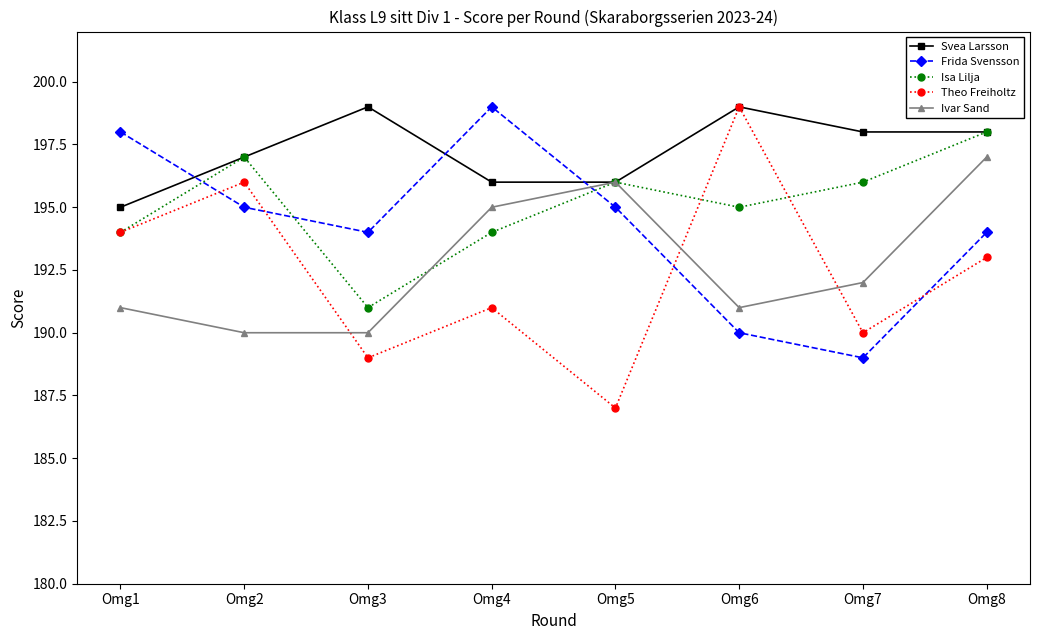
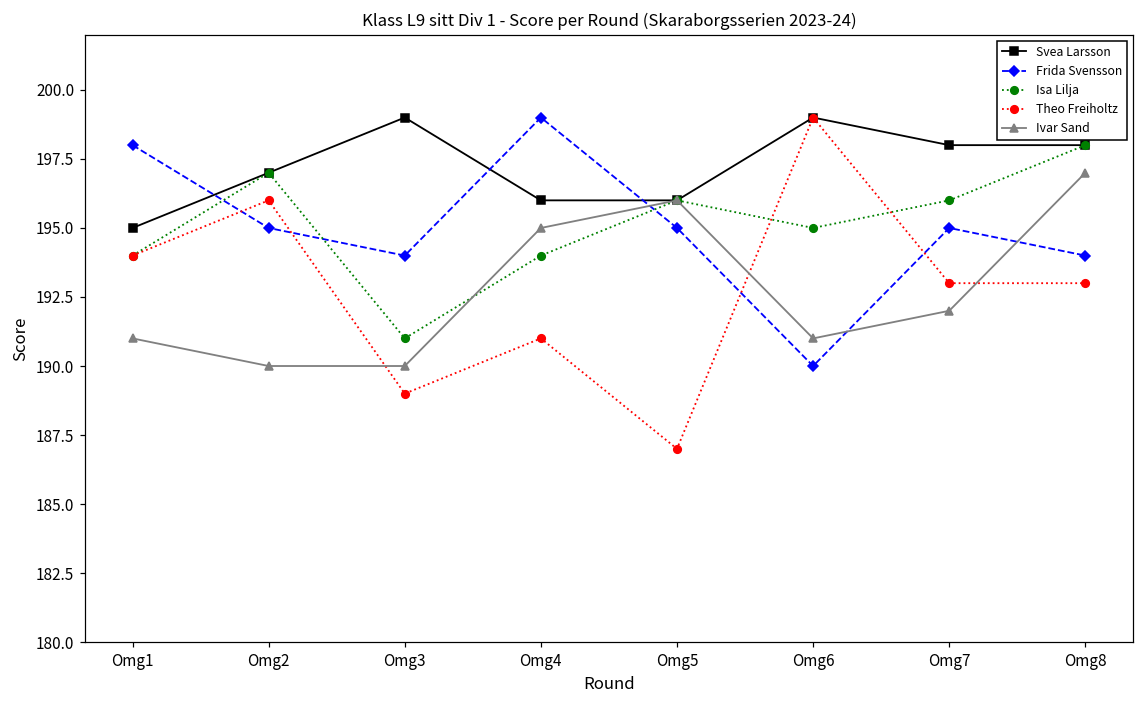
Frida Svensson, Omg7: 189 -> 195
Theo Freiholtz, Omg7: 190 -> 193
